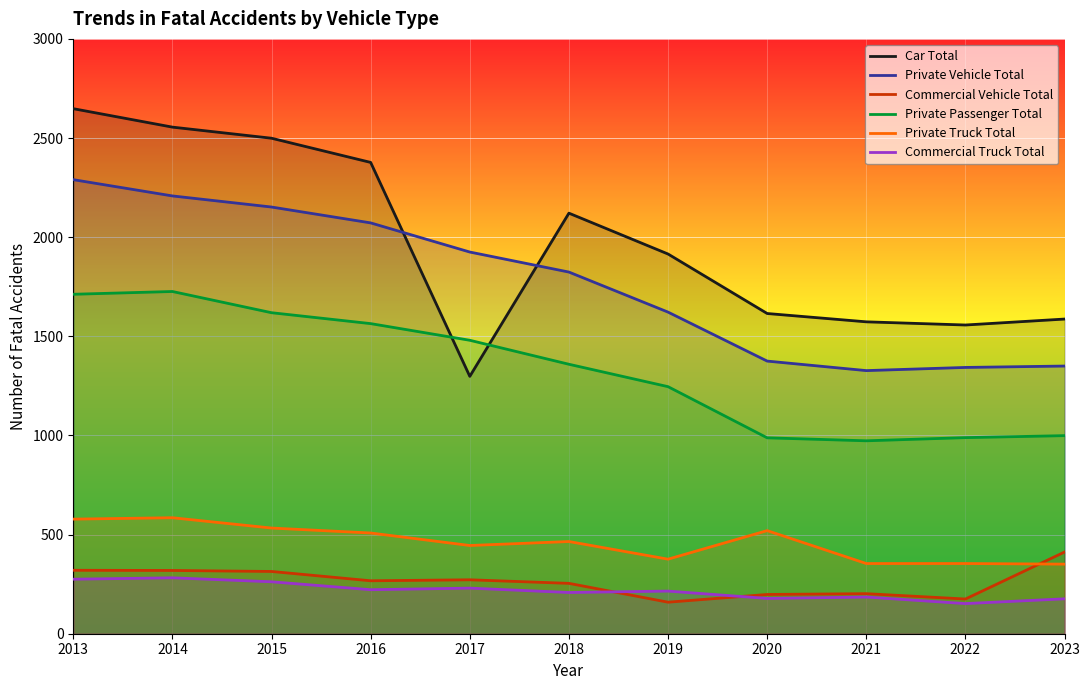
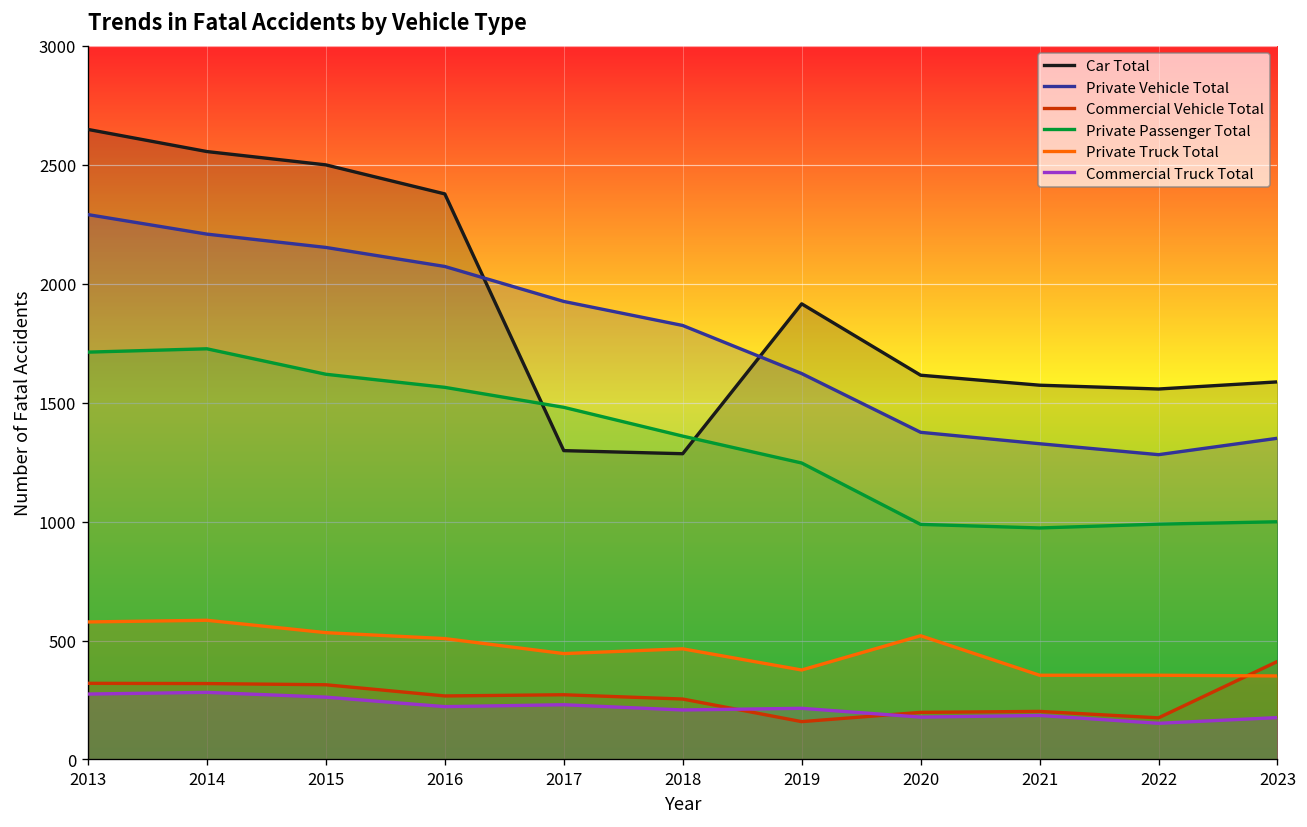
Car Total, 2018: 2120 -> 1290
Private Vehicle Total, 2022: 1340 -> 1280
